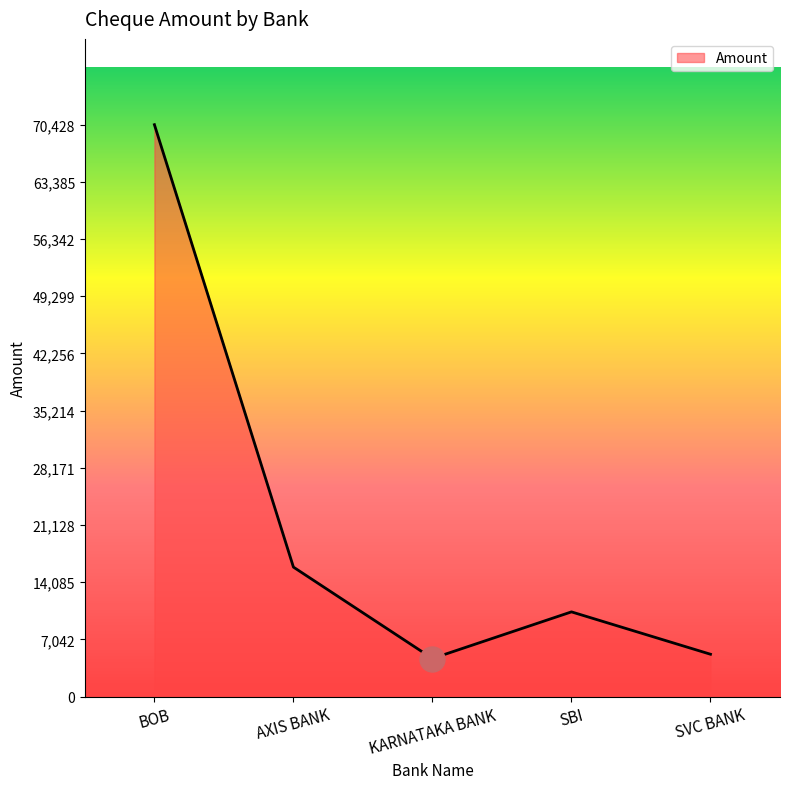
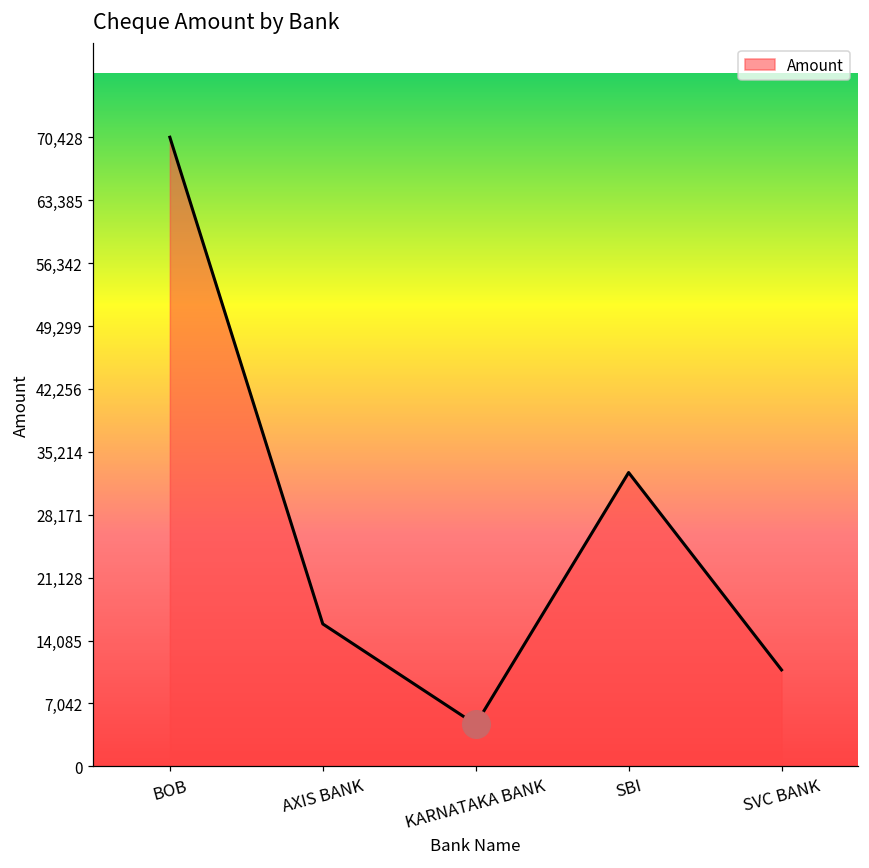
Amount, SBI: 10,000 -> 33,000
Amount, SVC BANK: 5,000 -> 11,000
